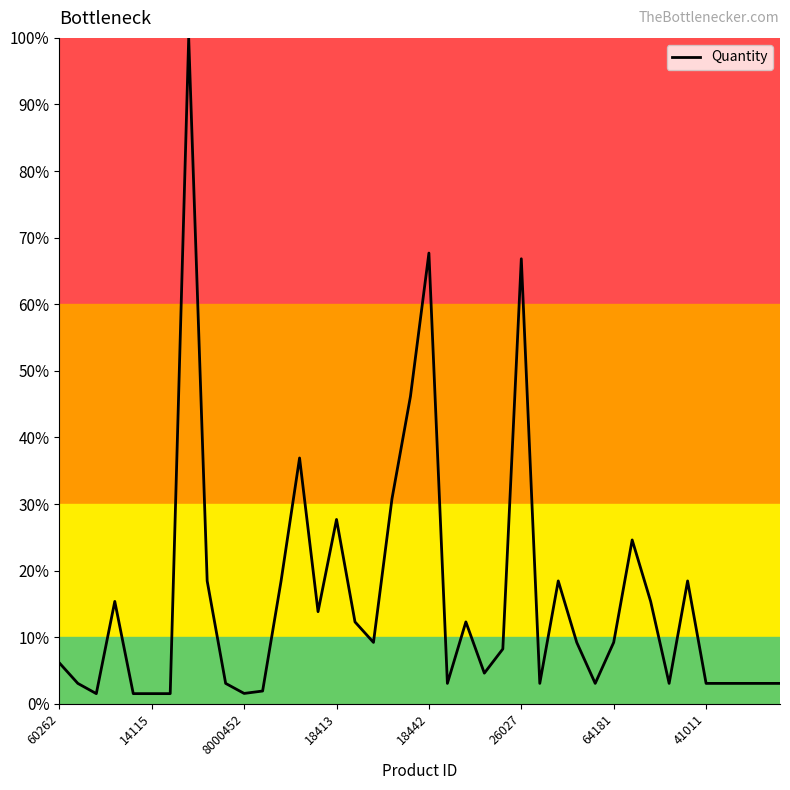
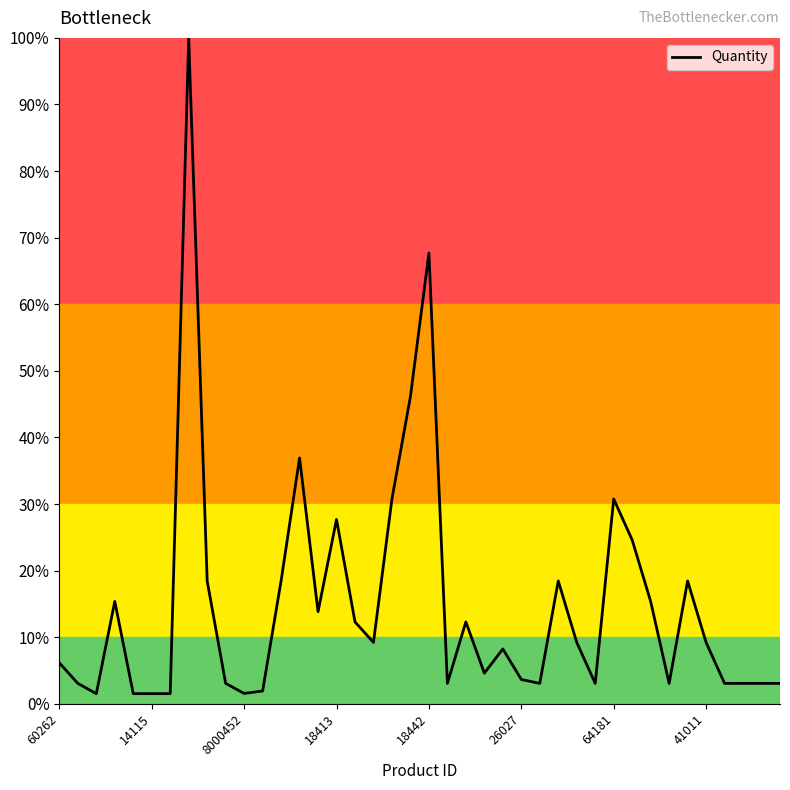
26027: 67% -> 4%
64181: 9% -> 31%
41011: 3% -> 9%
